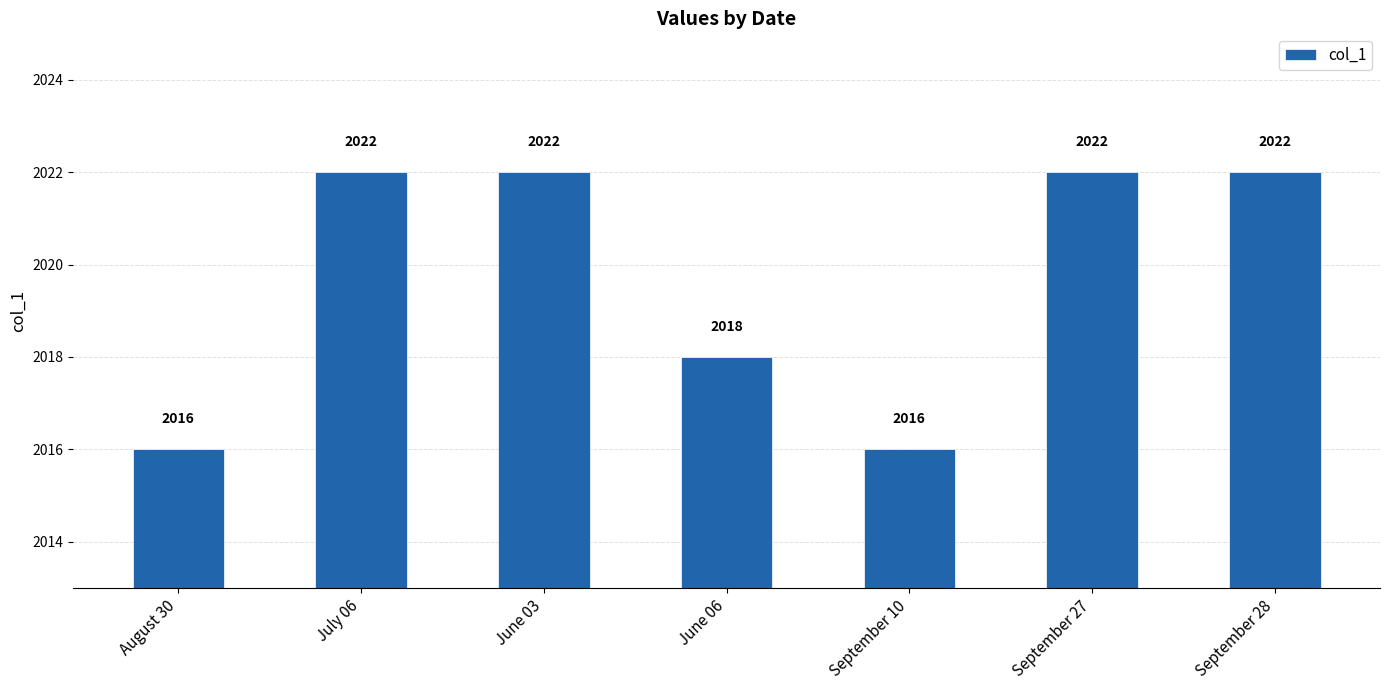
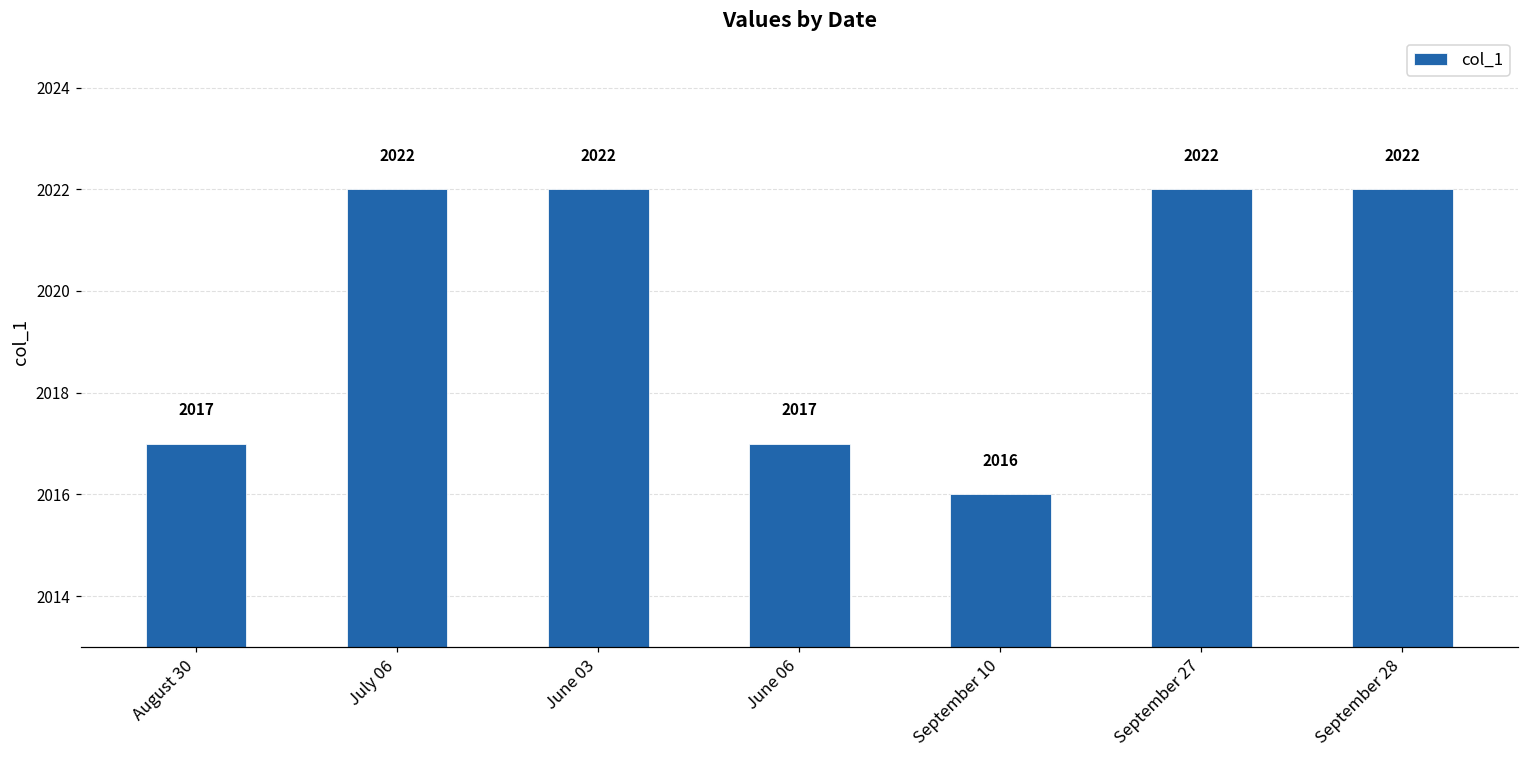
August 30: 2016 -> 2017
June 06: 2018 -> 2017
